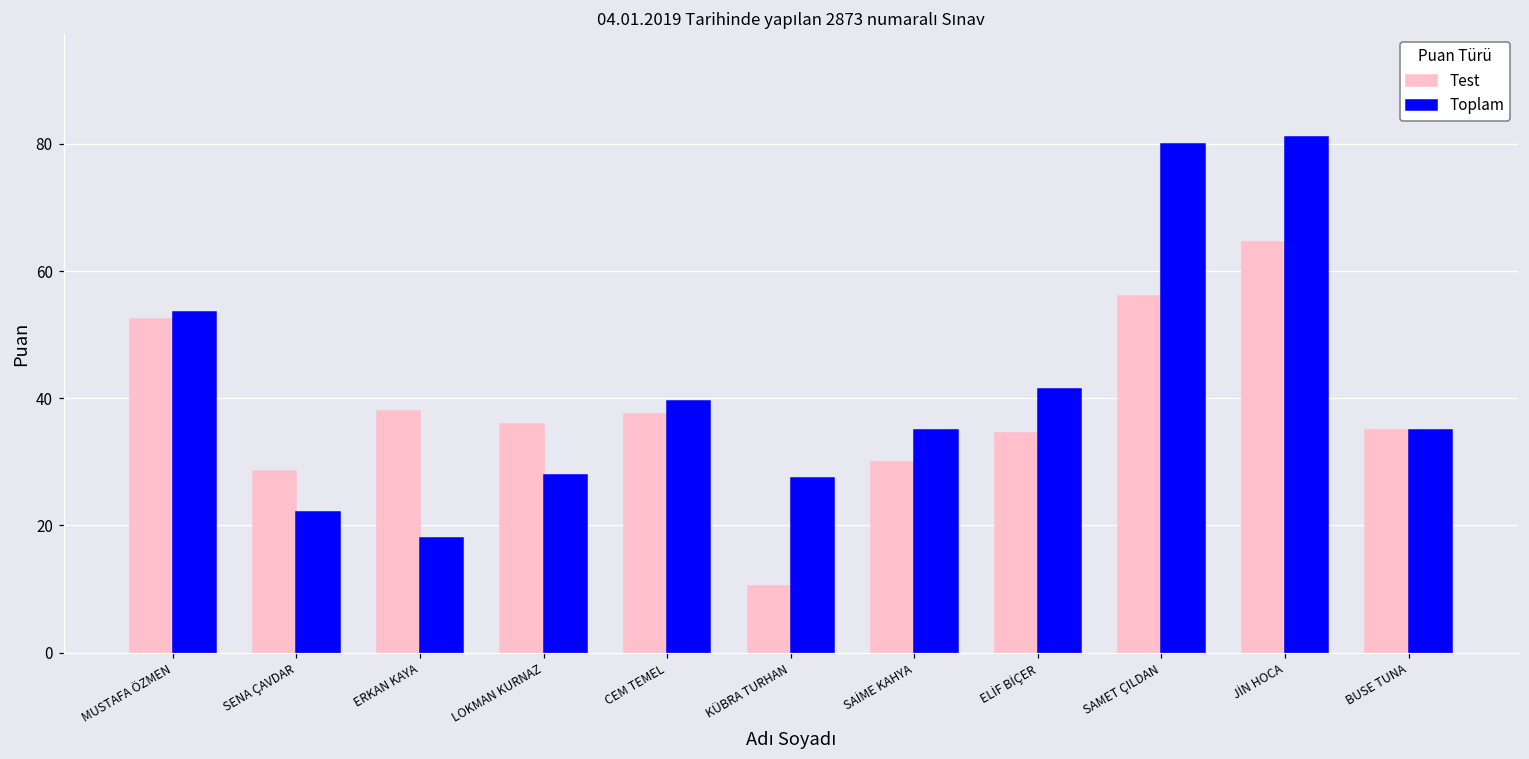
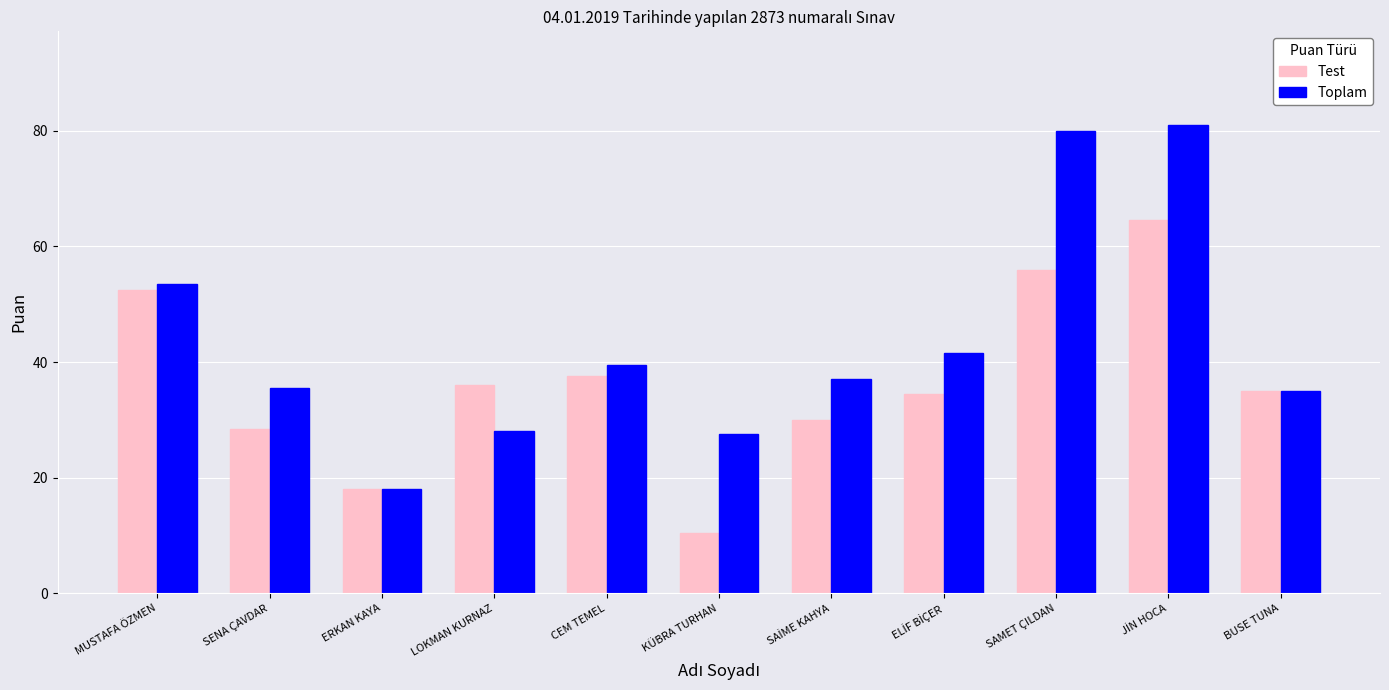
Toplam, SENA ÇAVDAR: 22 -> 36
Test, ERKAN KAYA: 38 -> 18
Toplam, SAİME KAHYA: 35 -> 37
